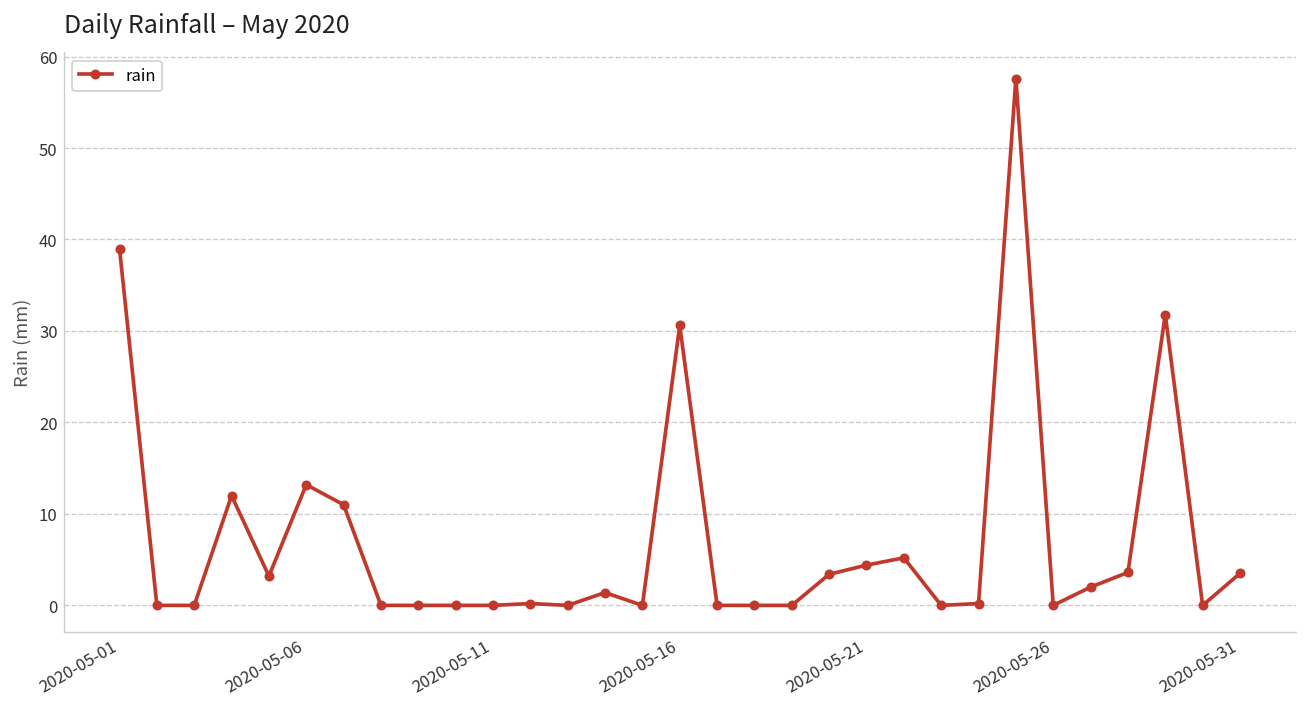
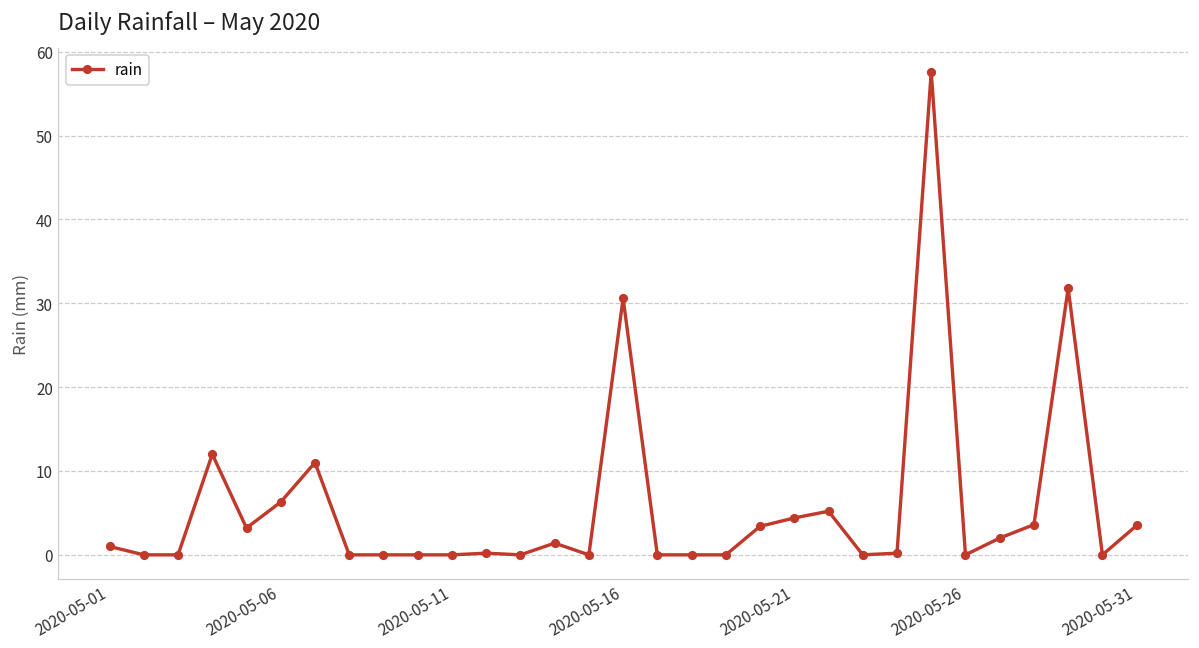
2020-05-01: 39 -> 1
2020-05-06: 13 -> 6
